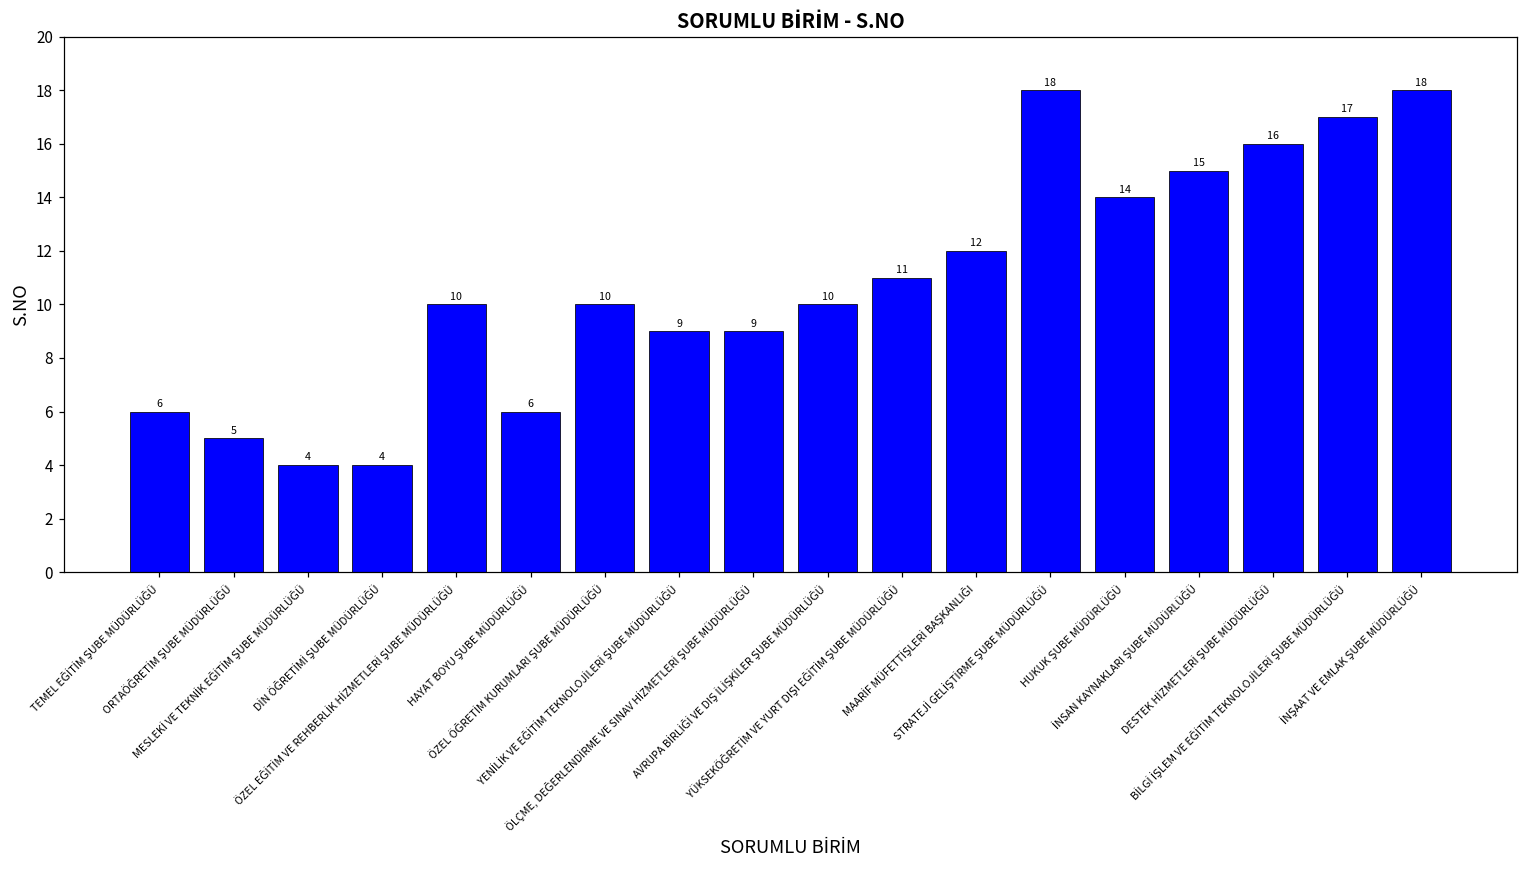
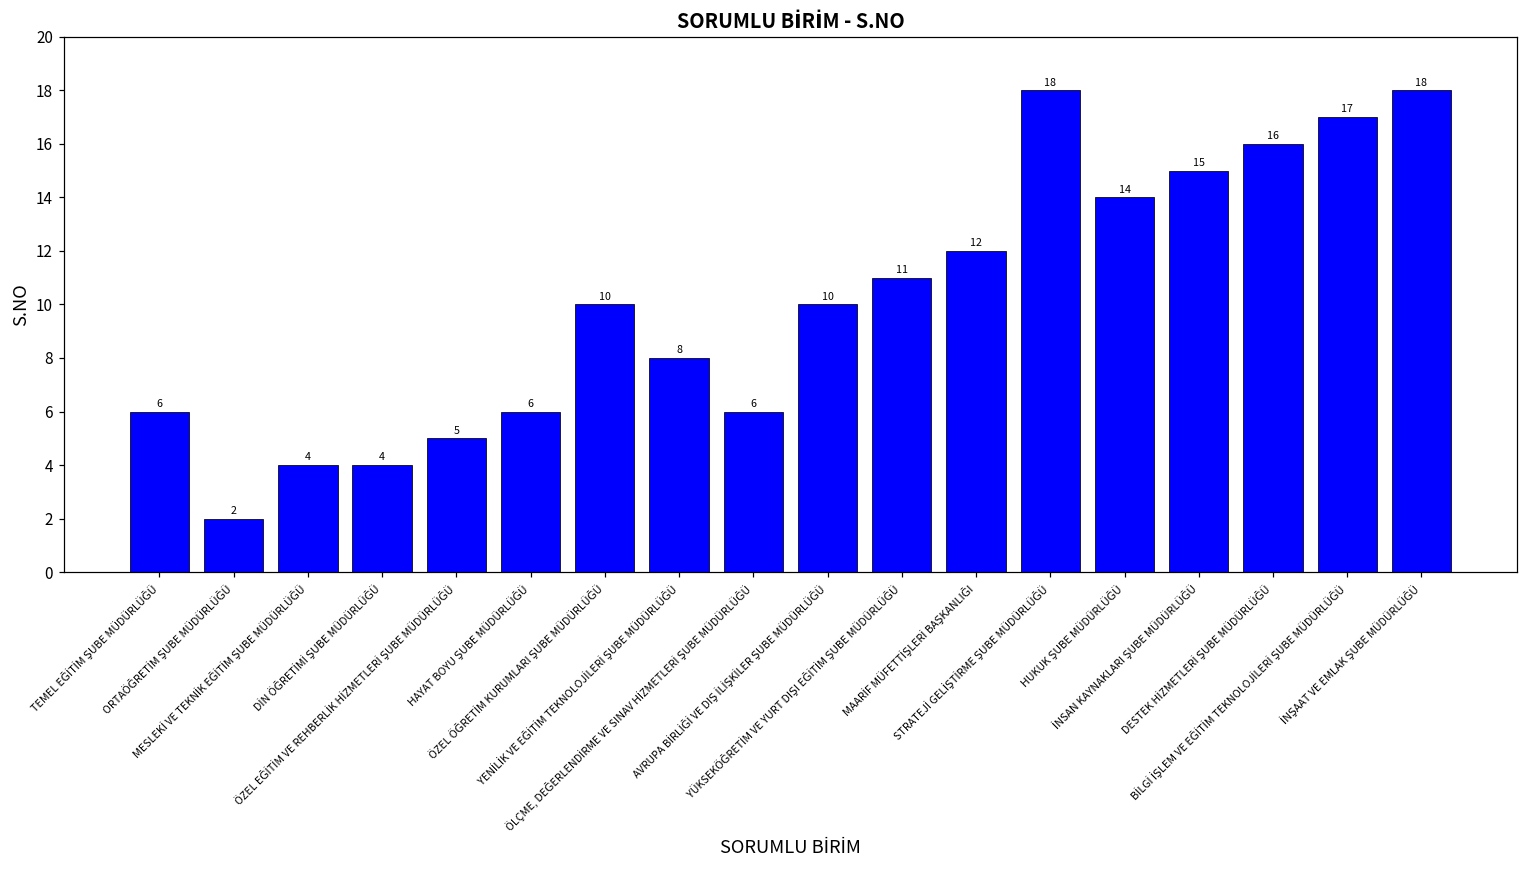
ORTAÖĞRETİM ŞUBE MÜDÜRLÜĞÜ: 5 -> 2
ÖZEL EĞİTİM VE REHBERLİK HİZMETLERİ ŞUBE MÜDÜRLÜĞÜ: 10 -> 5
YENİLİK VE EĞİTİM TEKNOLOJİLERİ ŞUBE MÜDÜRLÜĞÜ: 9 -> 8
ÖLÇME, DEĞERLENDİRME VE SINAV HİZMETLERİ ŞUBE MÜDÜRLÜĞÜ: 9 -> 6
